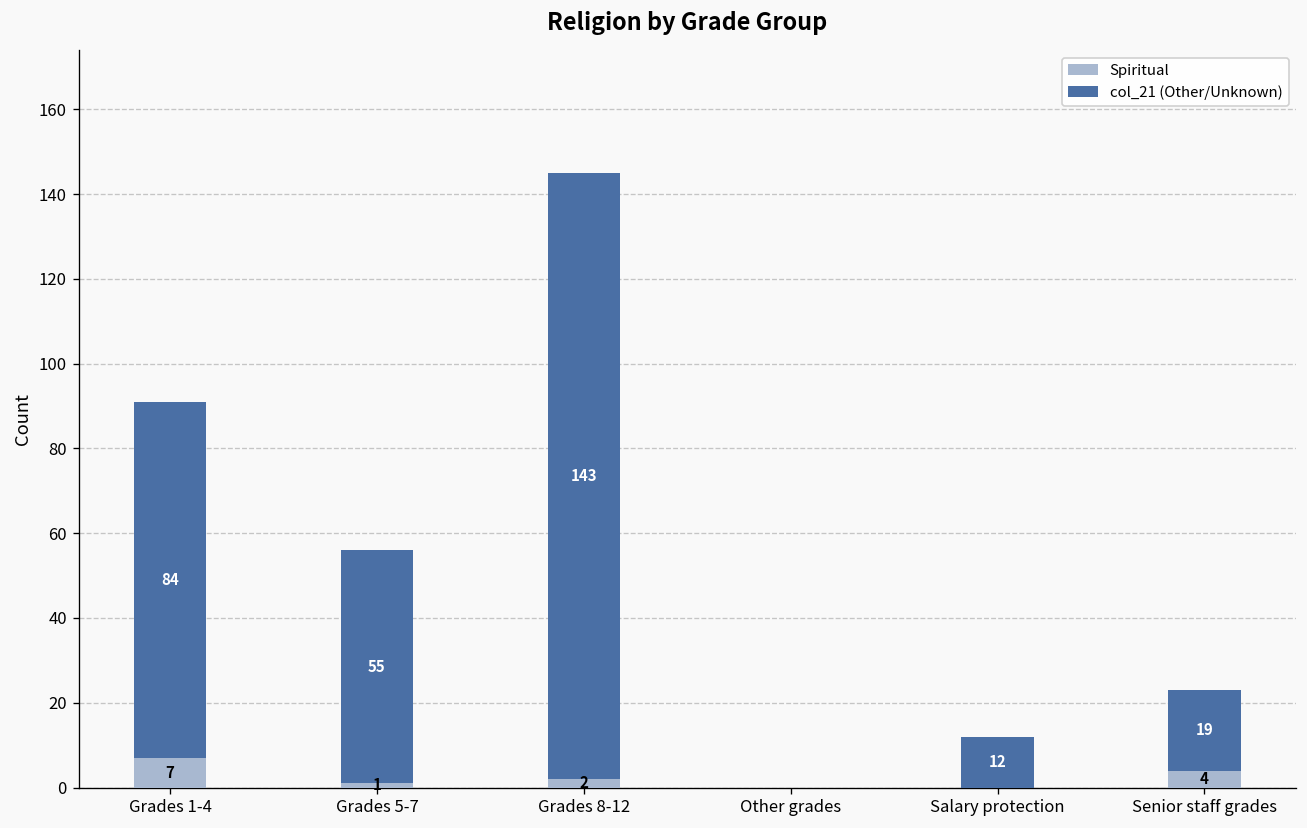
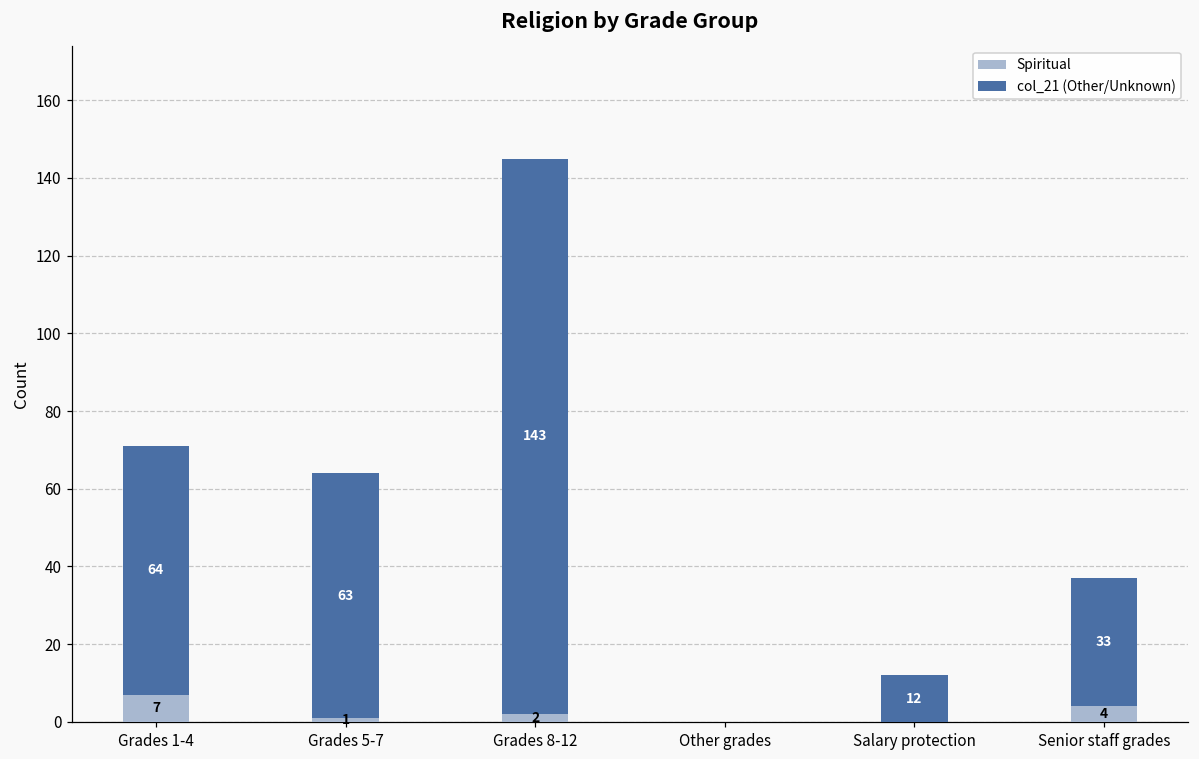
col_21 (Other/Unknown), Grades 1-4: 84 -> 64
col_21 (Other/Unknown), Grades 5-7: 55 -> 63
col_21 (Other/Unknown), Senior staff grades: 19 -> 33
